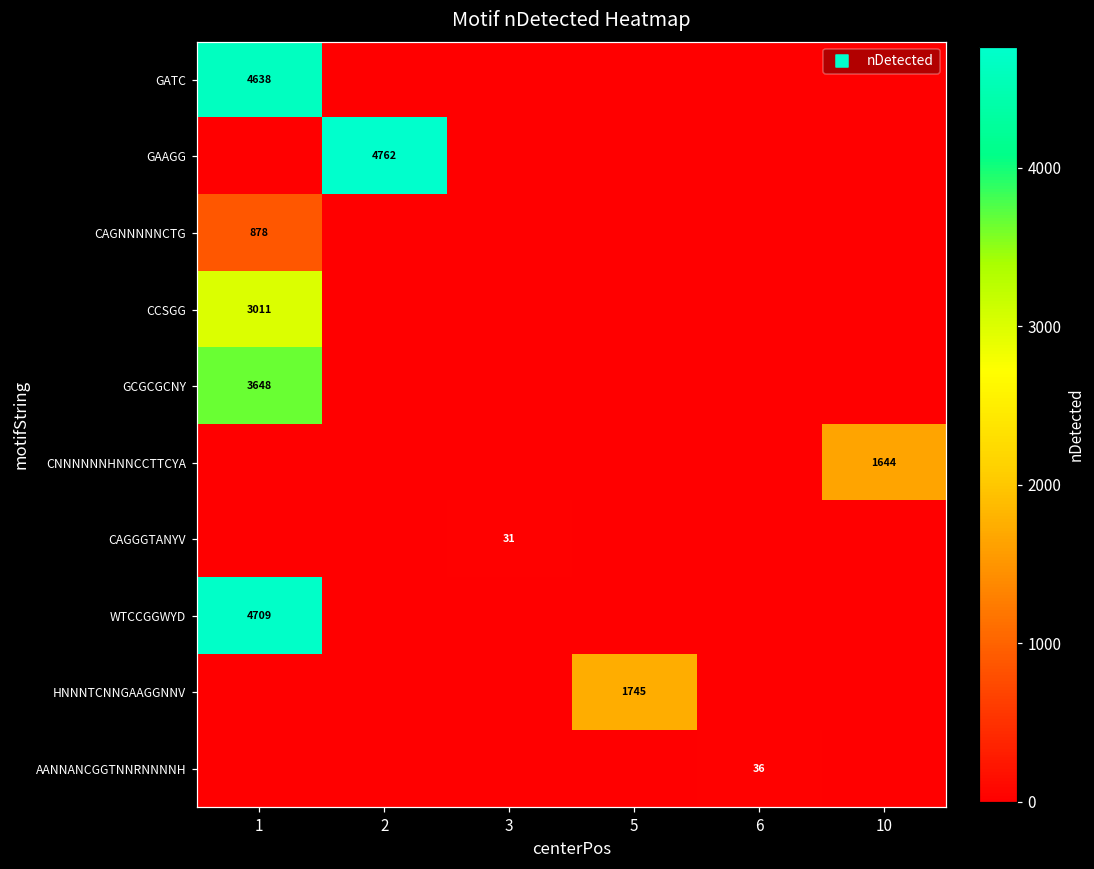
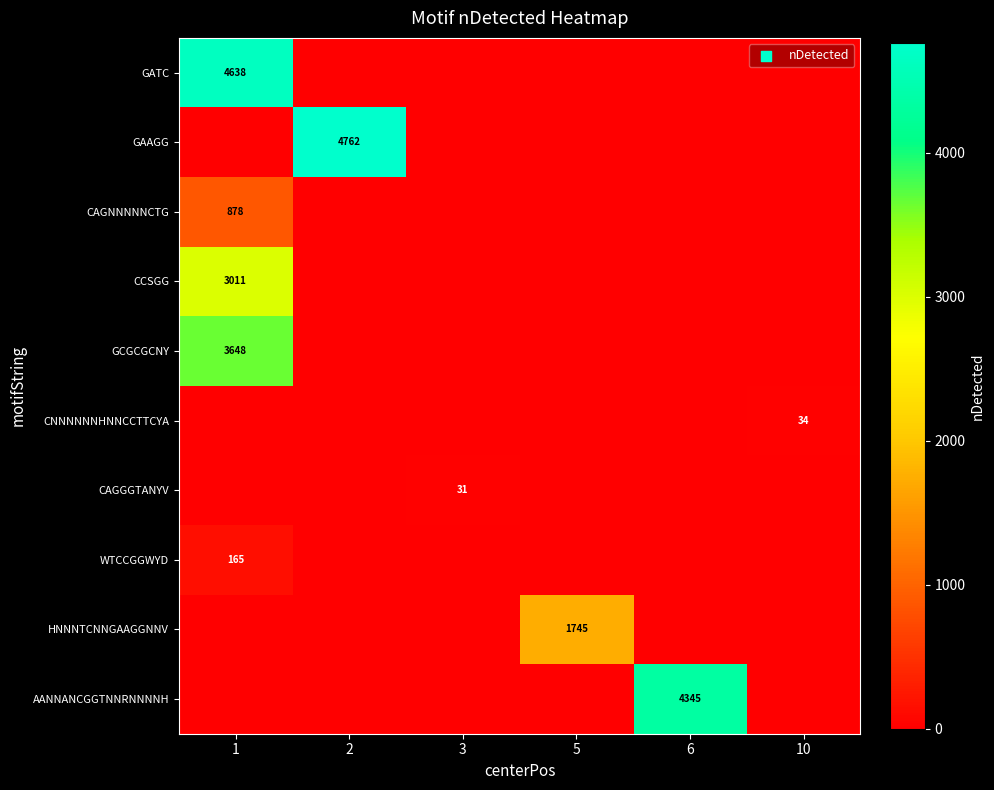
CNNNNNNHNNCCTTCYA, 10: 1644 -> 34
WTCCGGWYD, 1: 4709 -> 165
AANNANCGGTNNRNNNNH, 6: 36 -> 4345
